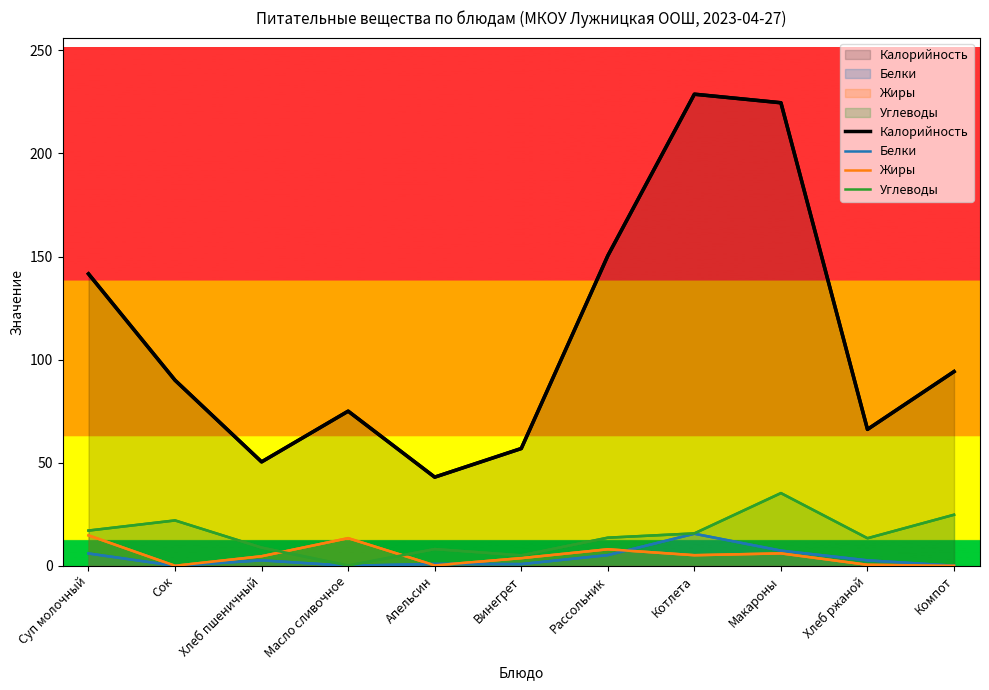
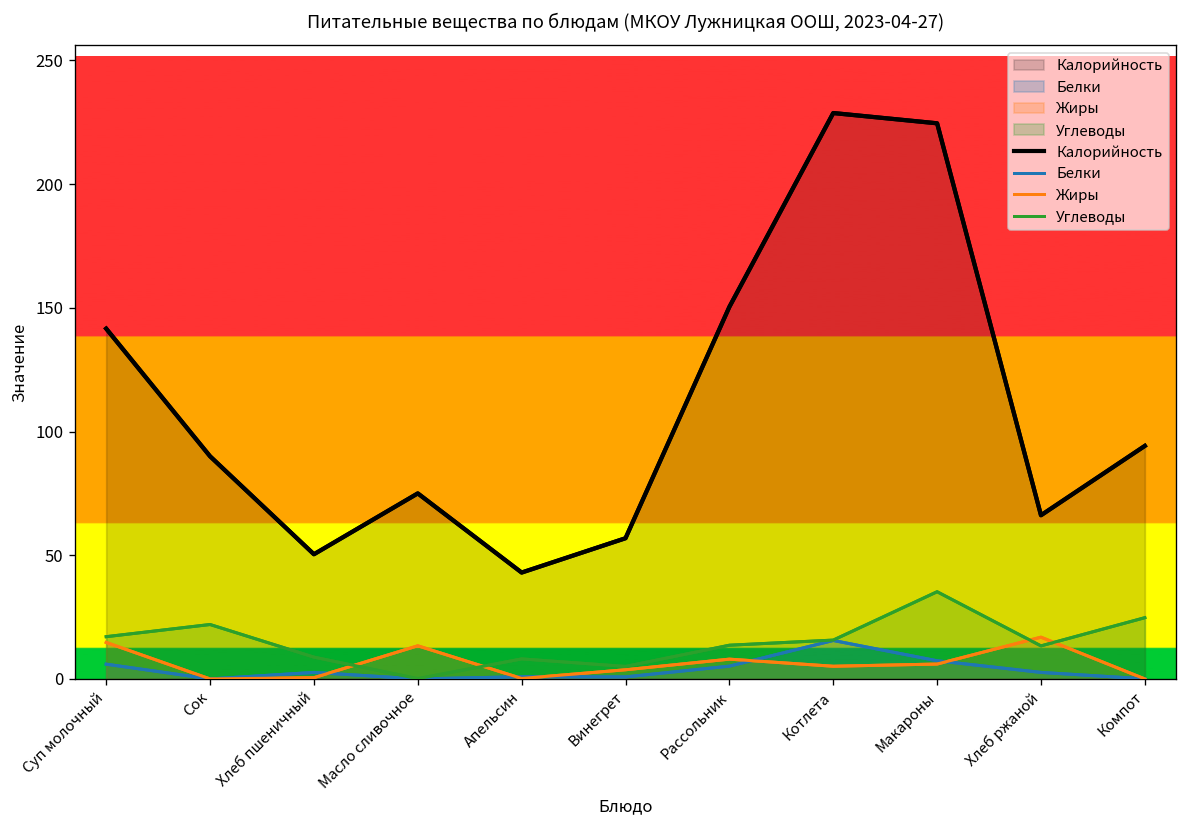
Жиры, Хлеб пшеничный: 5 -> 1
Жиры, Хлеб ржаной: 0 -> 17
